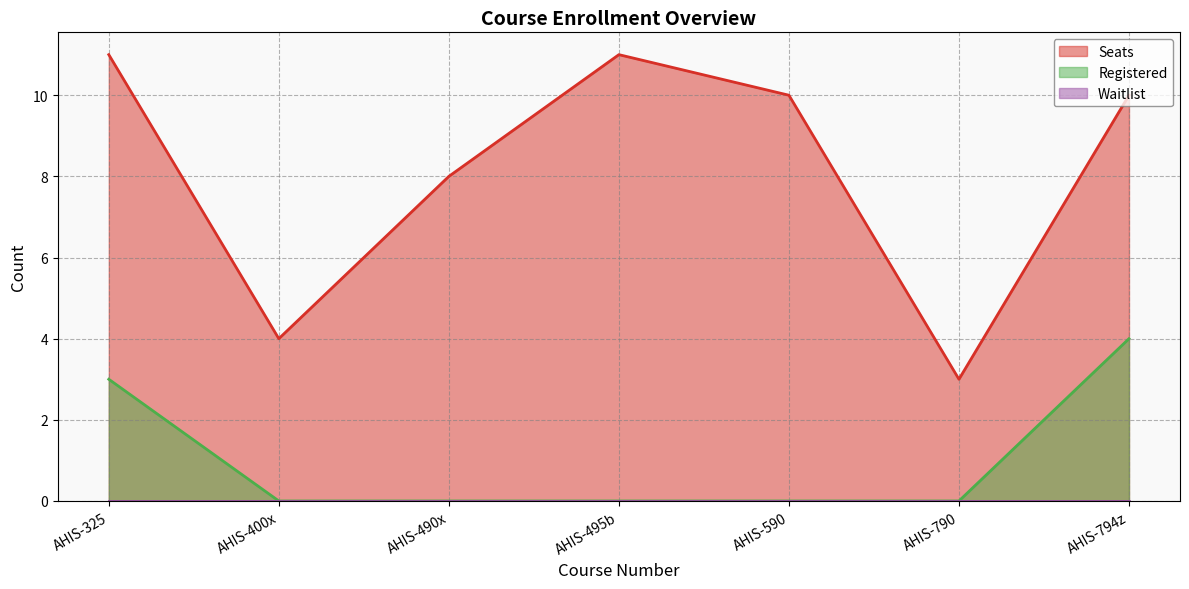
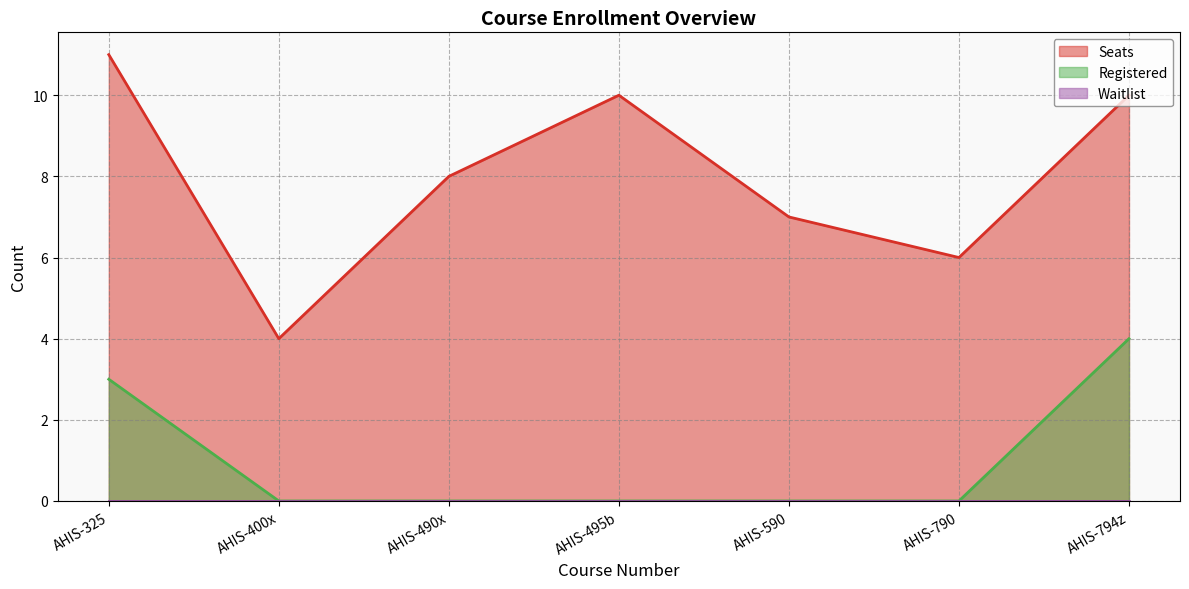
Seats, AHIS-495b: 11 -> 10
Seats, AHIS-590: 10 -> 7
Seats, AHIS-790: 3 -> 6
